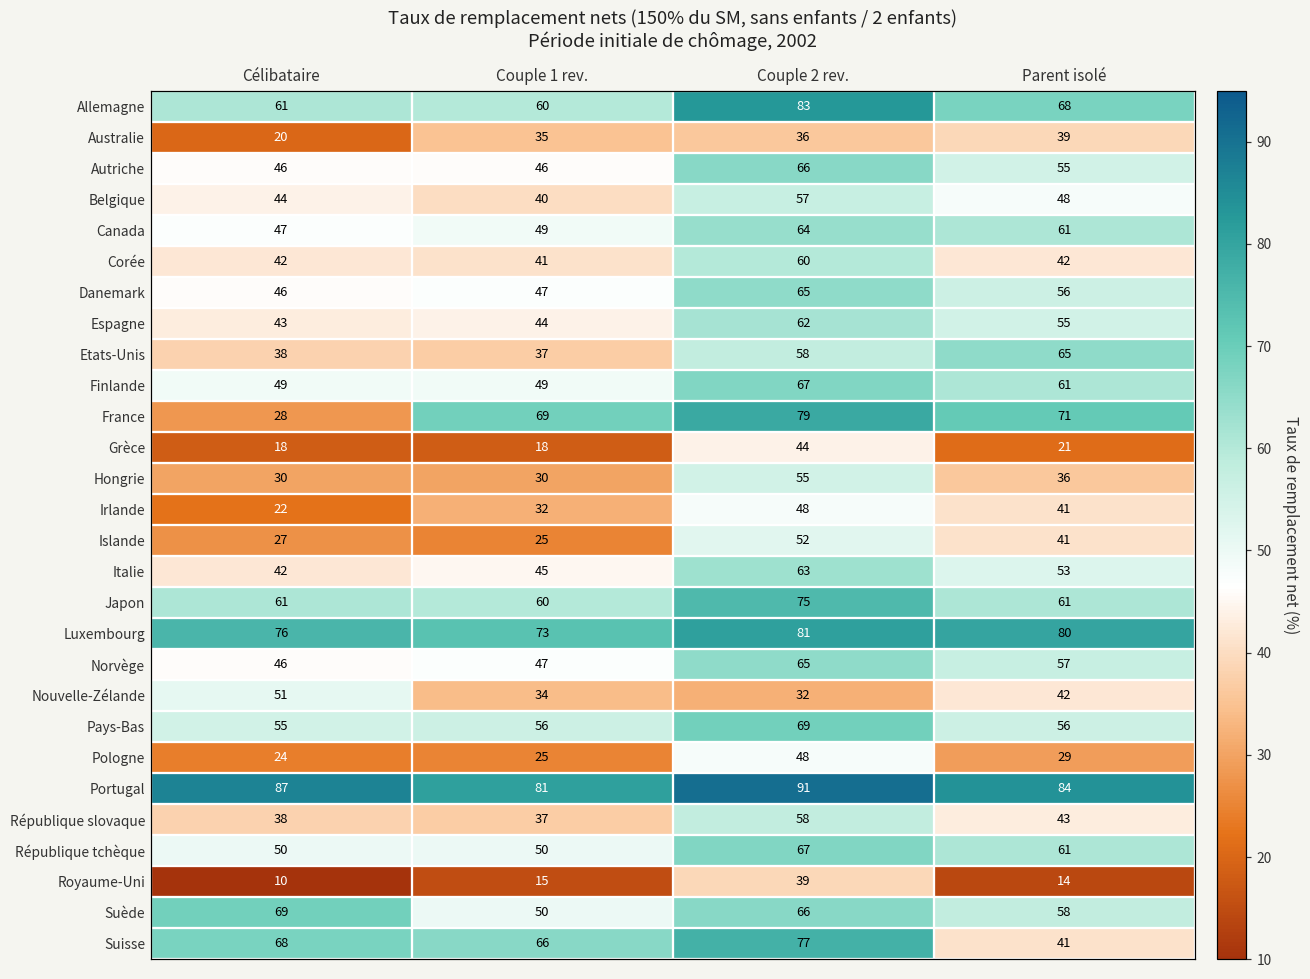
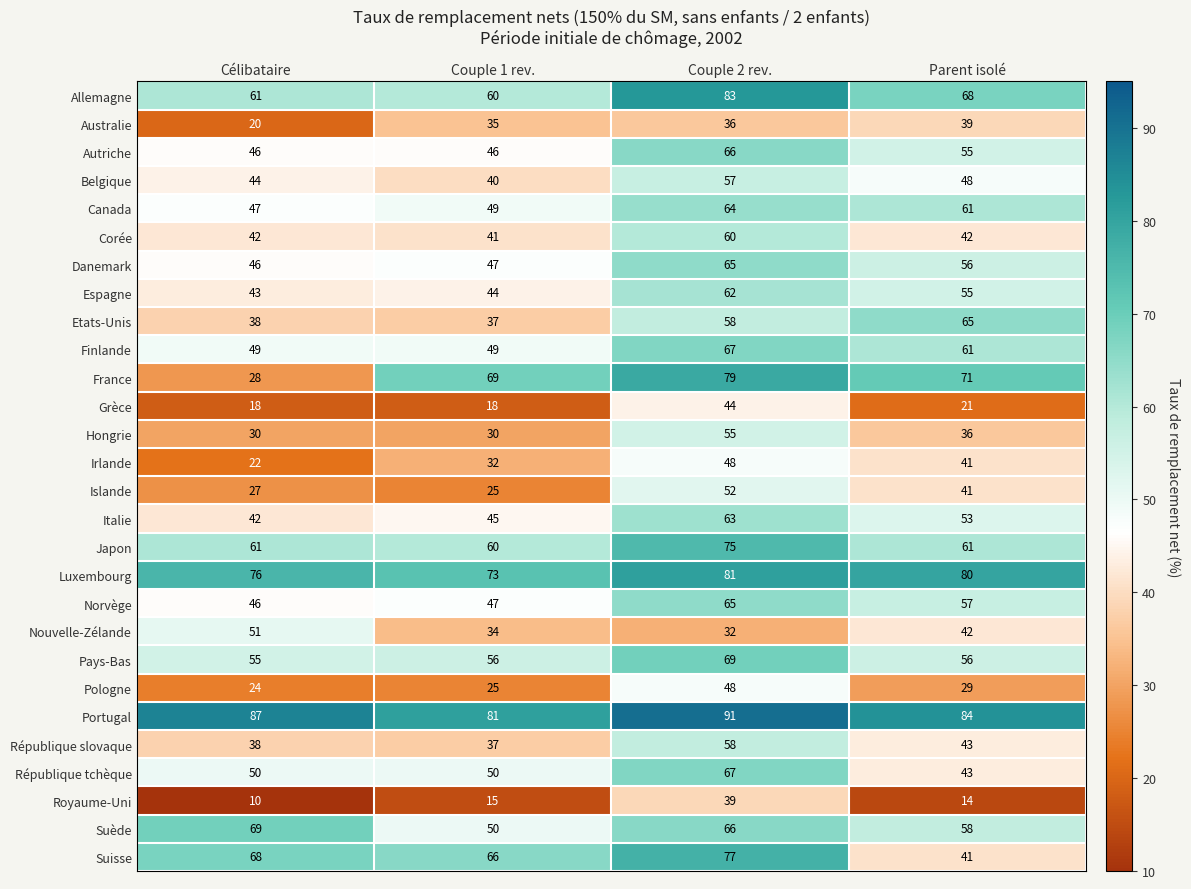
République tchèque, Parent isolé: 61 -> 43
